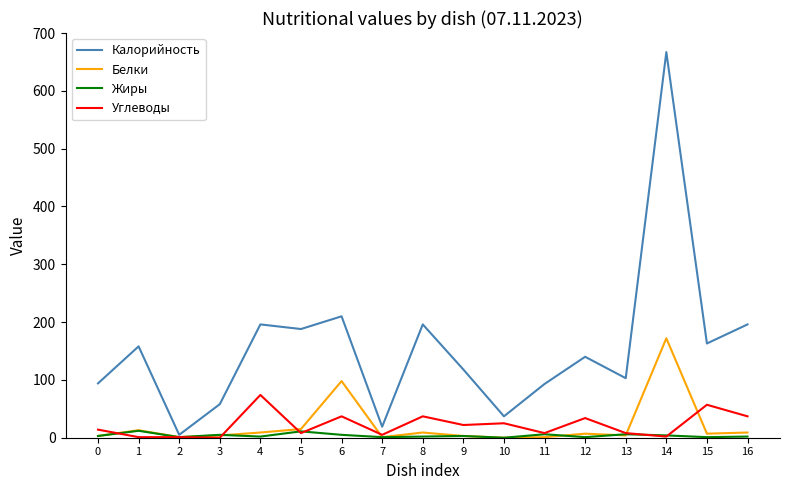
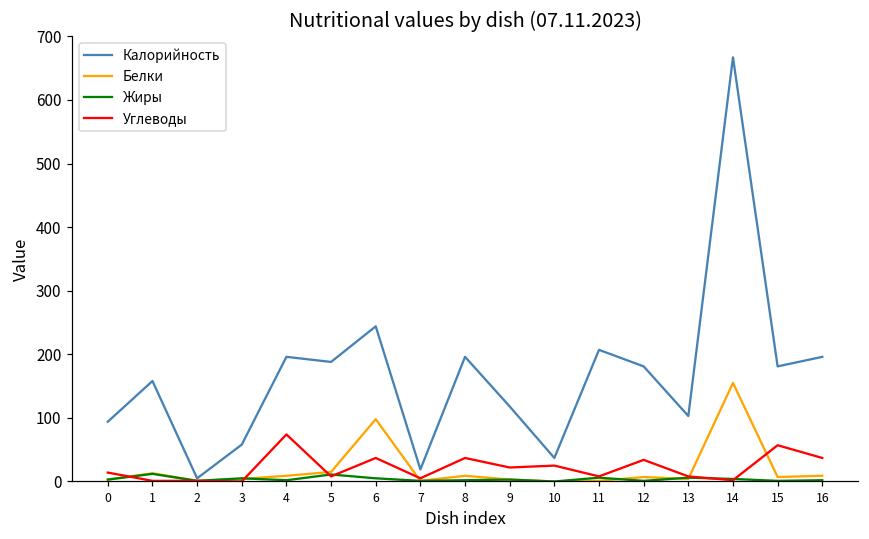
Калорийность, 6: 210 -> 240
Калорийность, 11: 90 -> 210
Калорийность, 12: 140 -> 180
Белки, 14: 170 -> 160
Калорийность, 15: 160 -> 180
